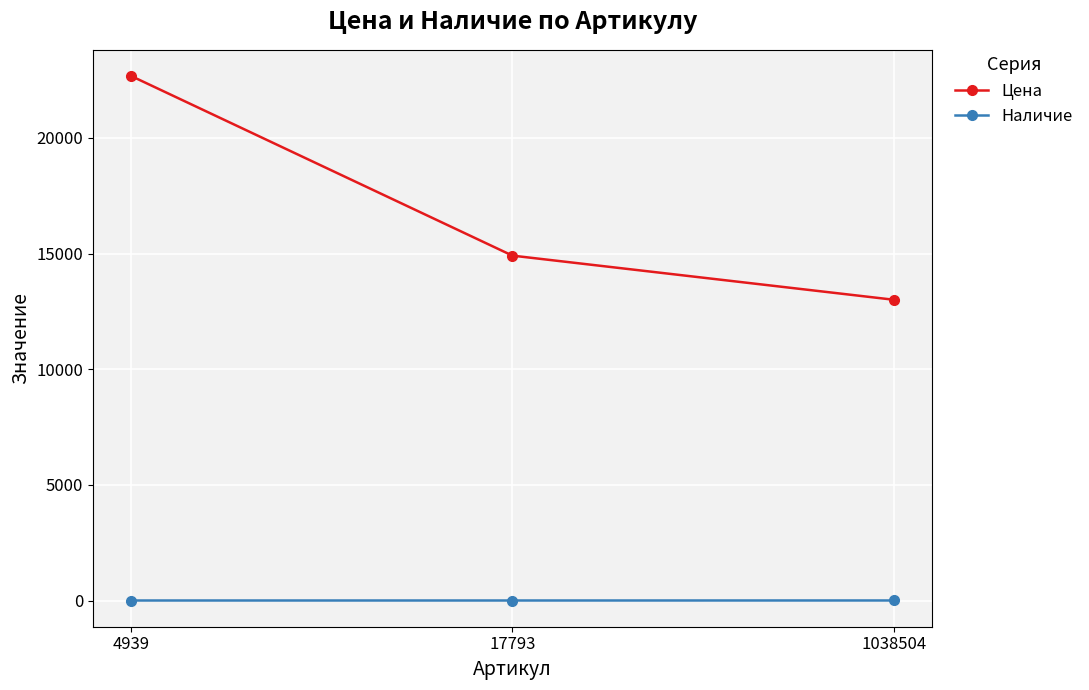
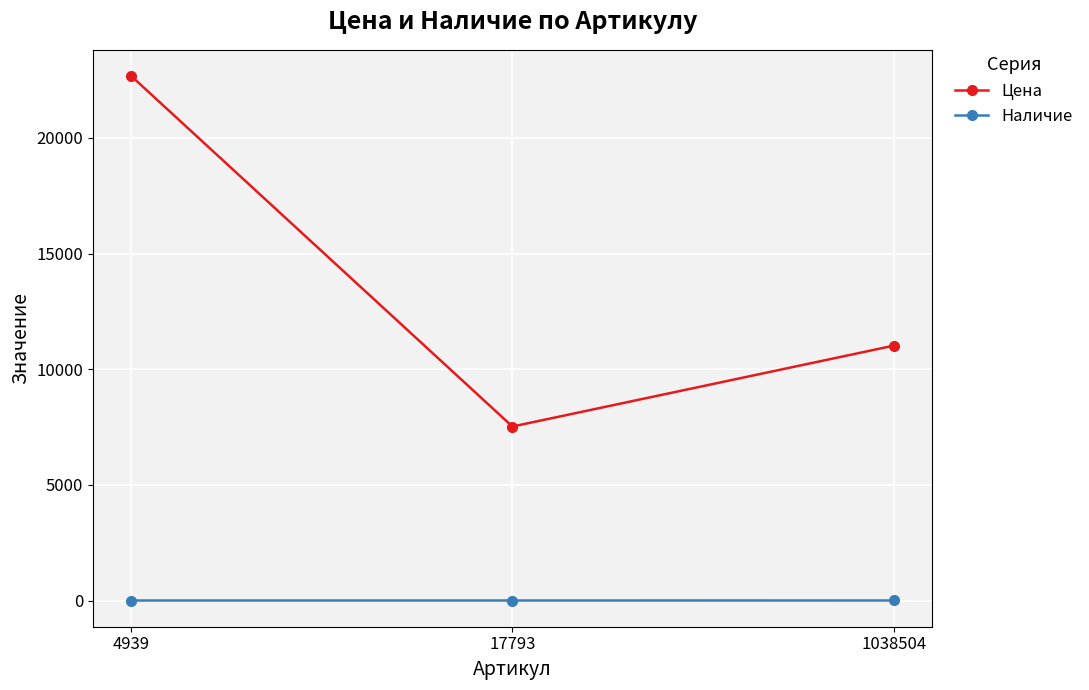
Цена, 17793: 14900 -> 7500
Цена, 1038504: 13000 -> 11000
